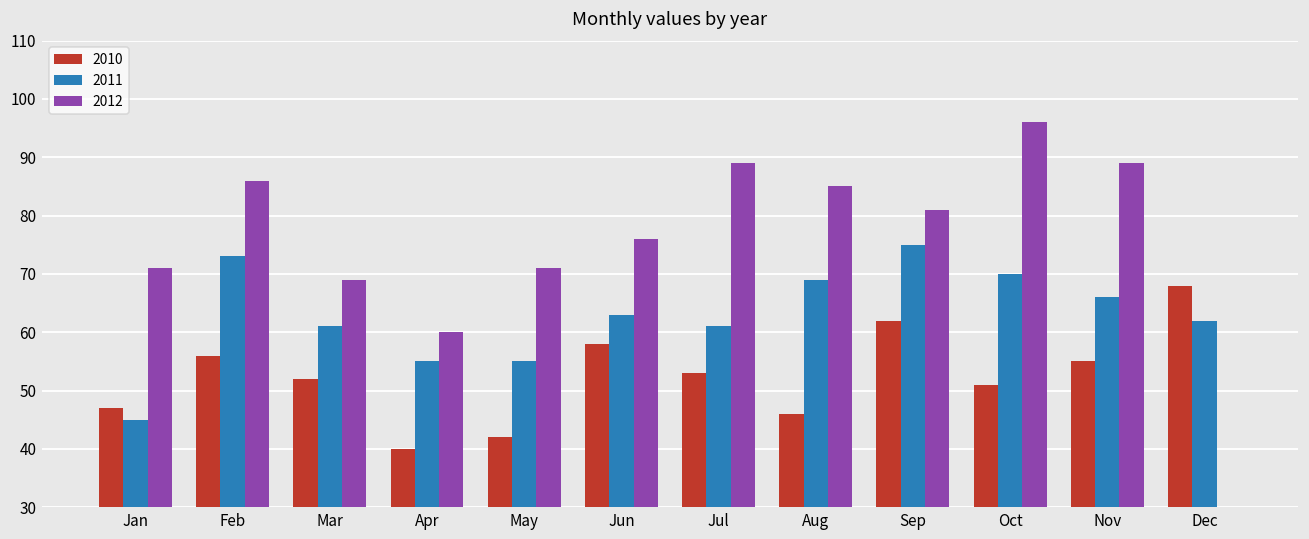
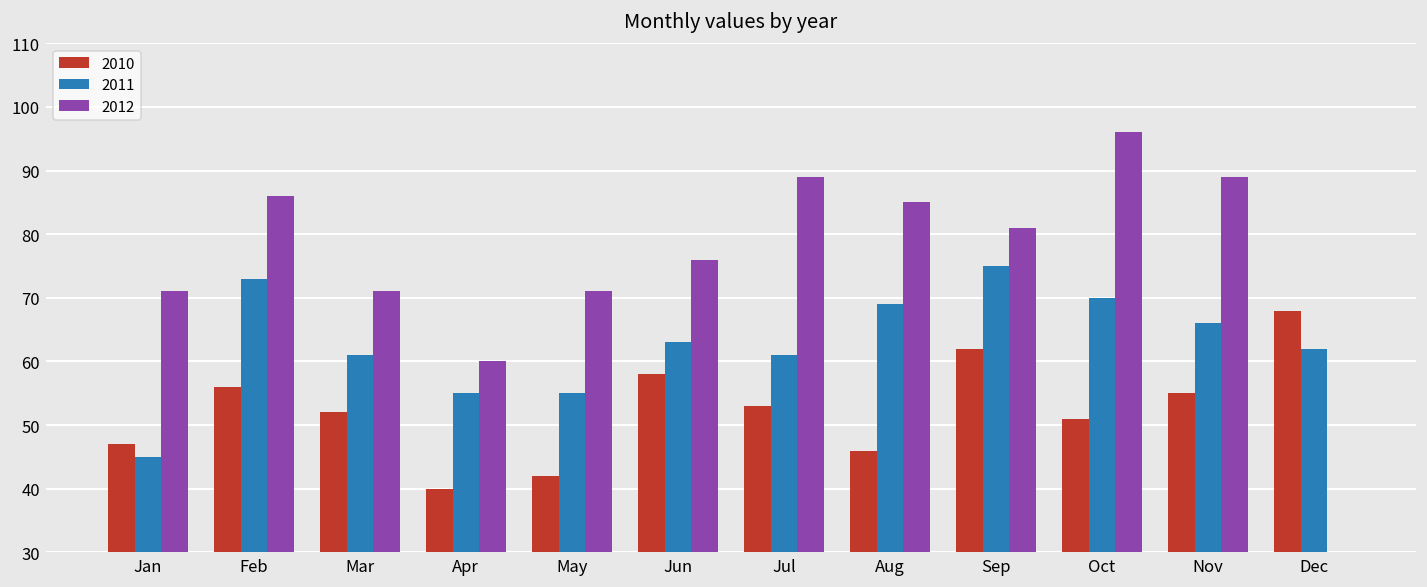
2012, Mar: 69 -> 71
